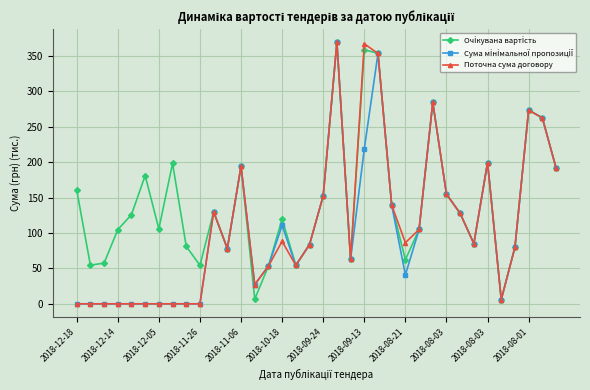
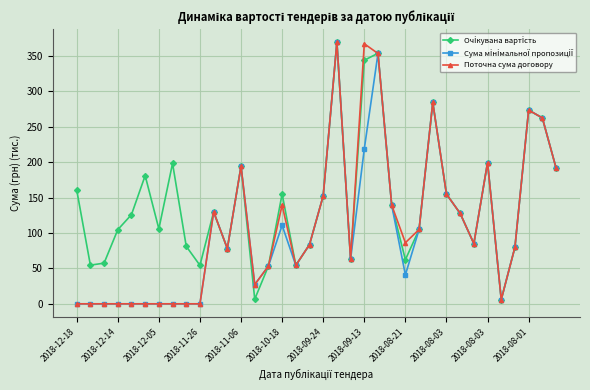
Очікувана вартість, 2018-10-18: 120 -> 160
Поточна сума договору, 2018-10-18: 90 -> 140
Очікувана вартість, 2018-09-13: 360 -> 340
